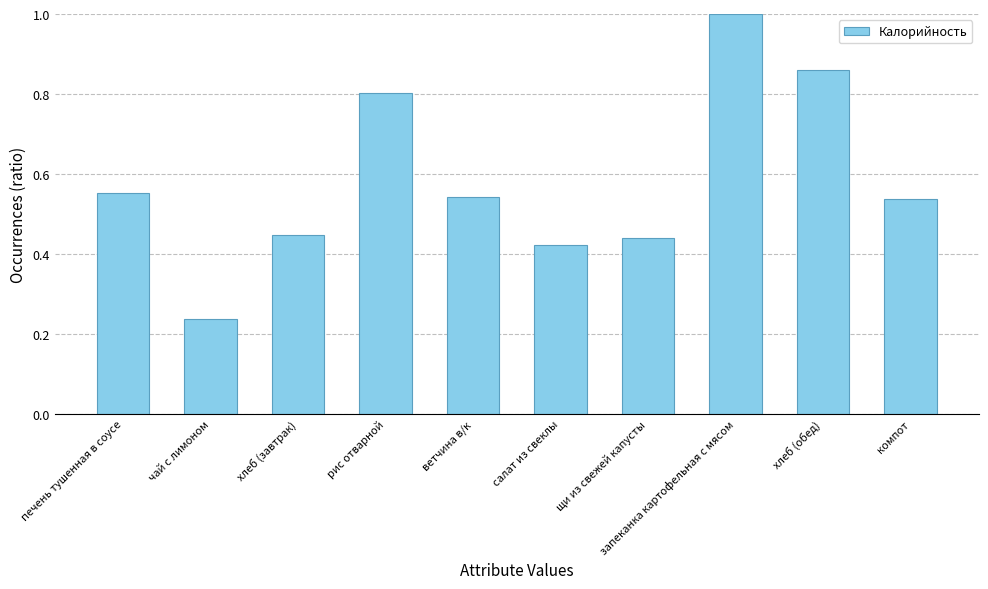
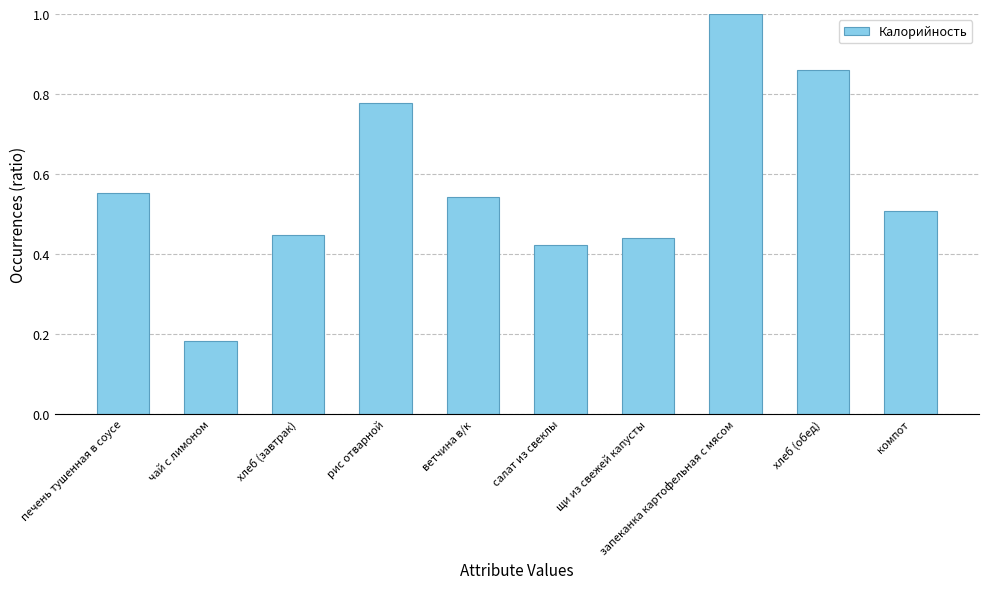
чай с лимоном: 0.24 -> 0.18
рис отварной: 0.80 -> 0.78
компот: 0.54 -> 0.51
